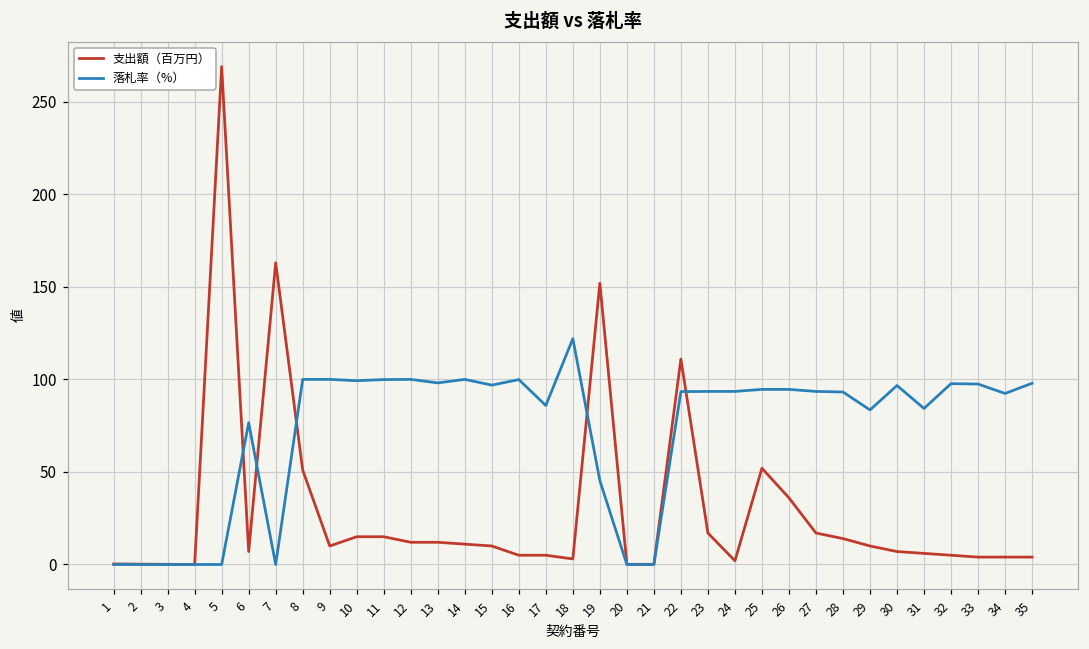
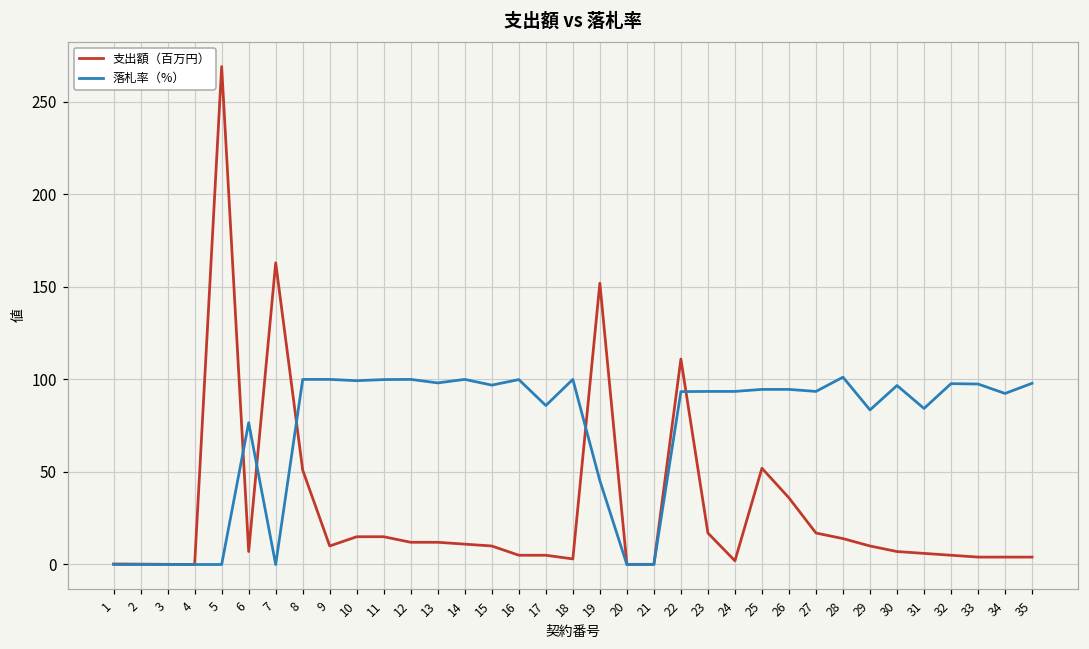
落札率（%）, 18: 122 -> 100
落札率（%）, 28: 93 -> 101
